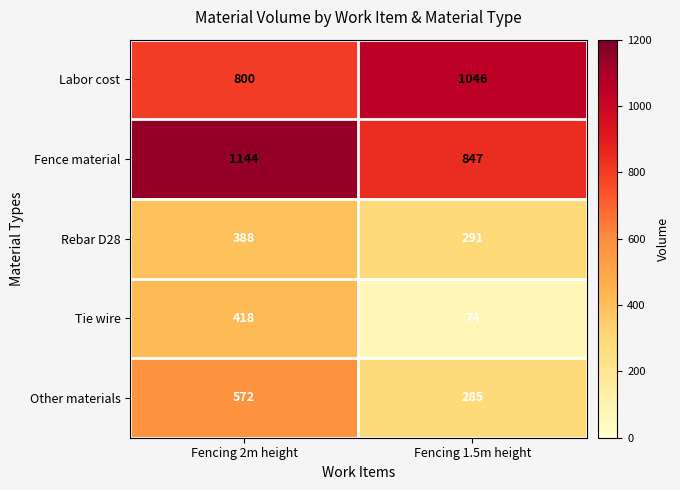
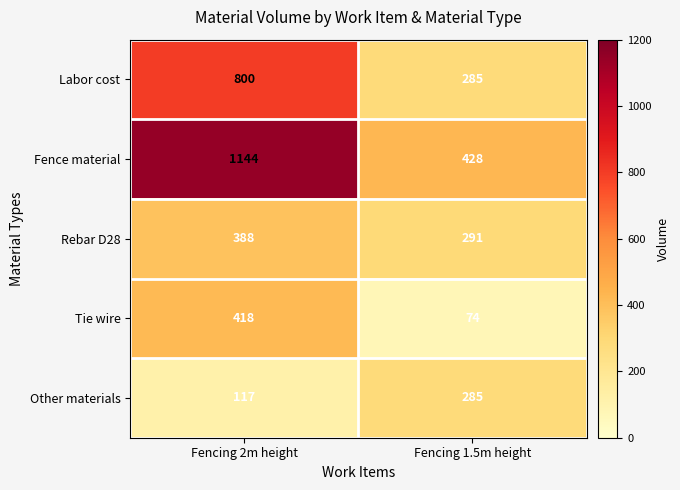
Labor cost, Fencing 1.5m height: 1046 -> 285
Fence material, Fencing 1.5m height: 847 -> 428
Other materials, Fencing 2m height: 572 -> 117
